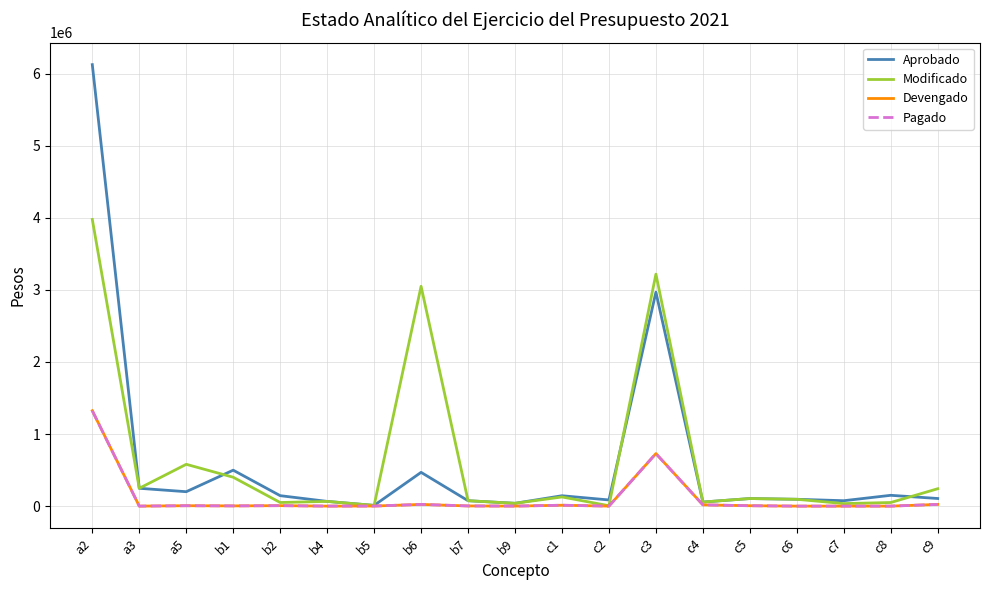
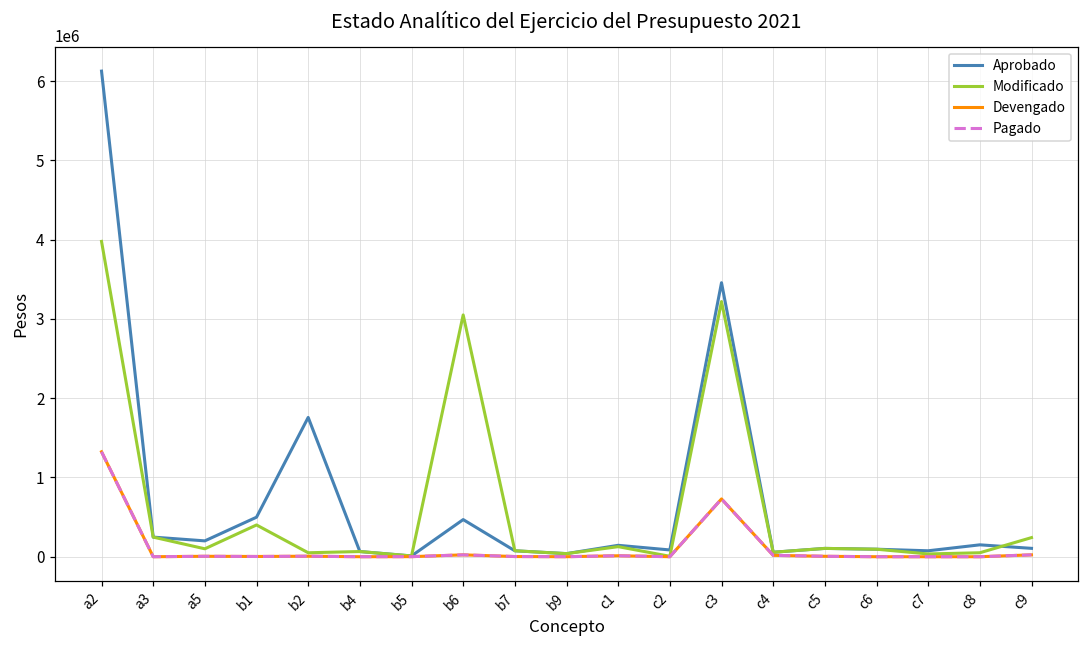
Modificado, a5: 600000 -> 100000
Aprobado, b2: 100000 -> 1800000
Aprobado, c3: 3000000 -> 3500000
